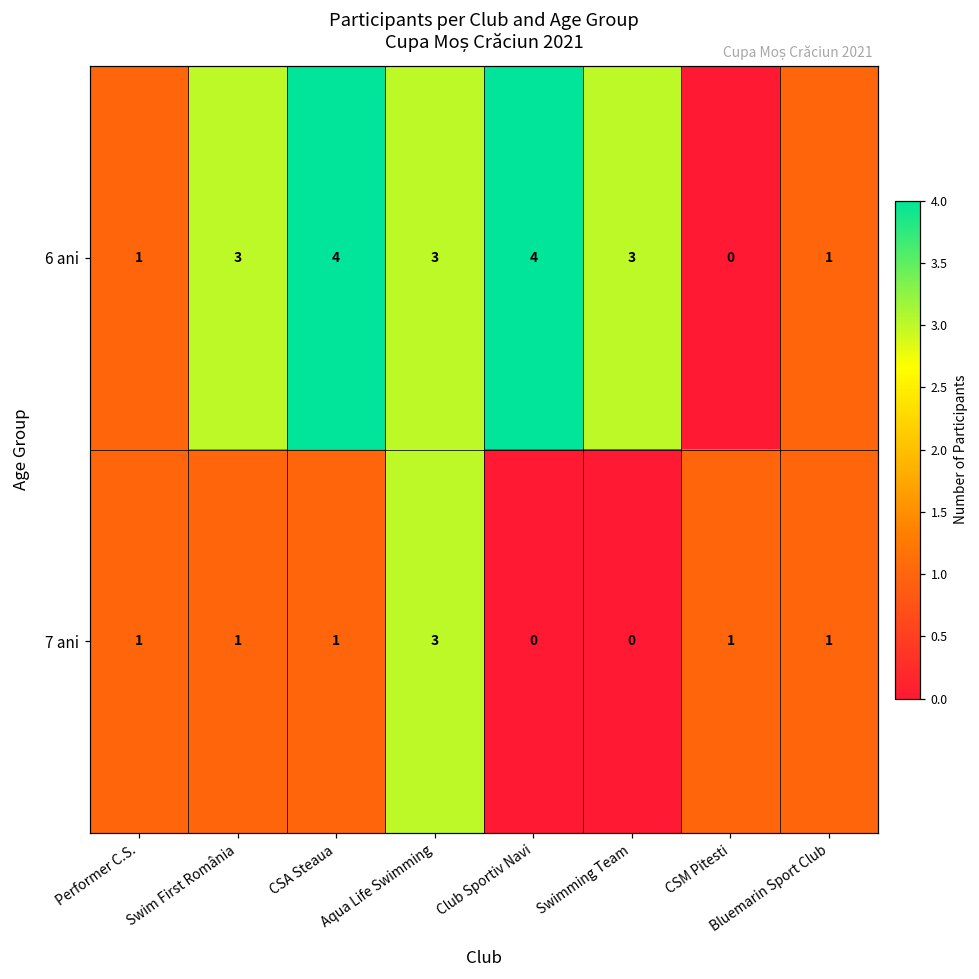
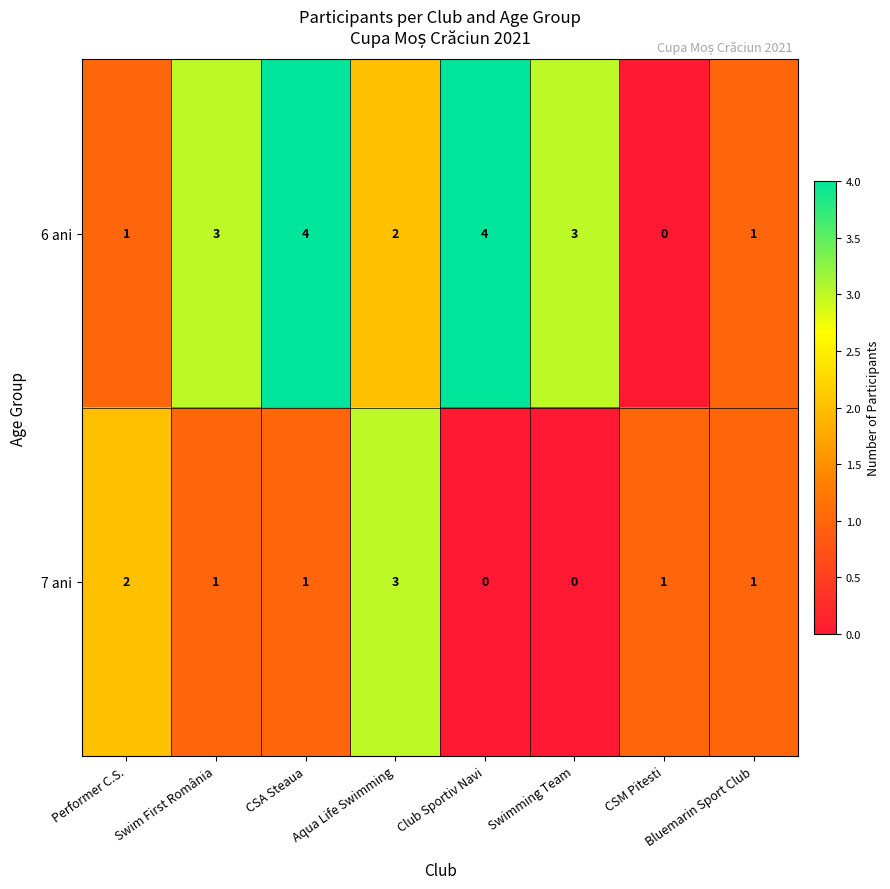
6 ani, Aqua Life Swimming: 3 -> 2
7 ani, Performer C.S.: 1 -> 2
